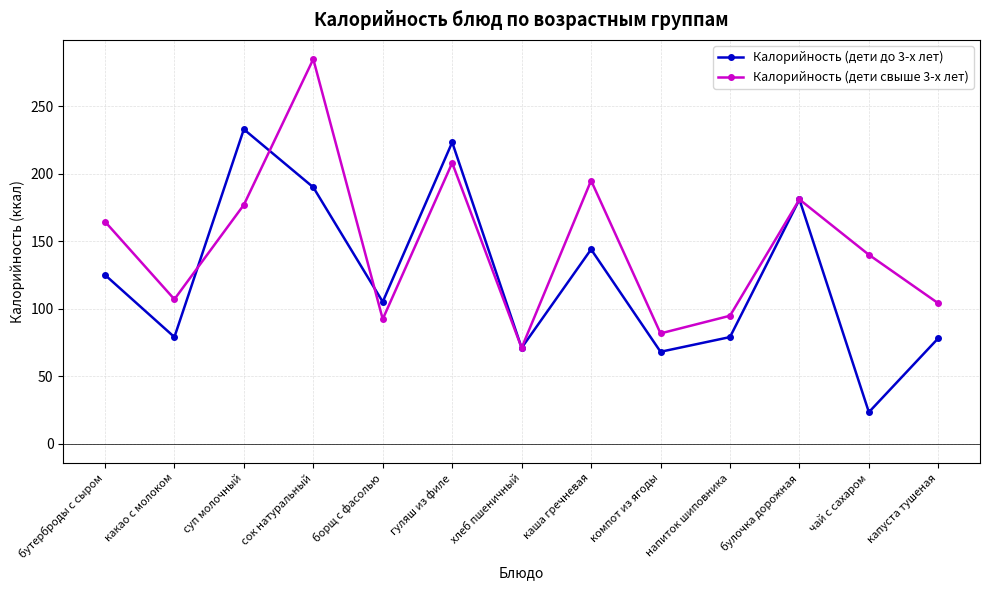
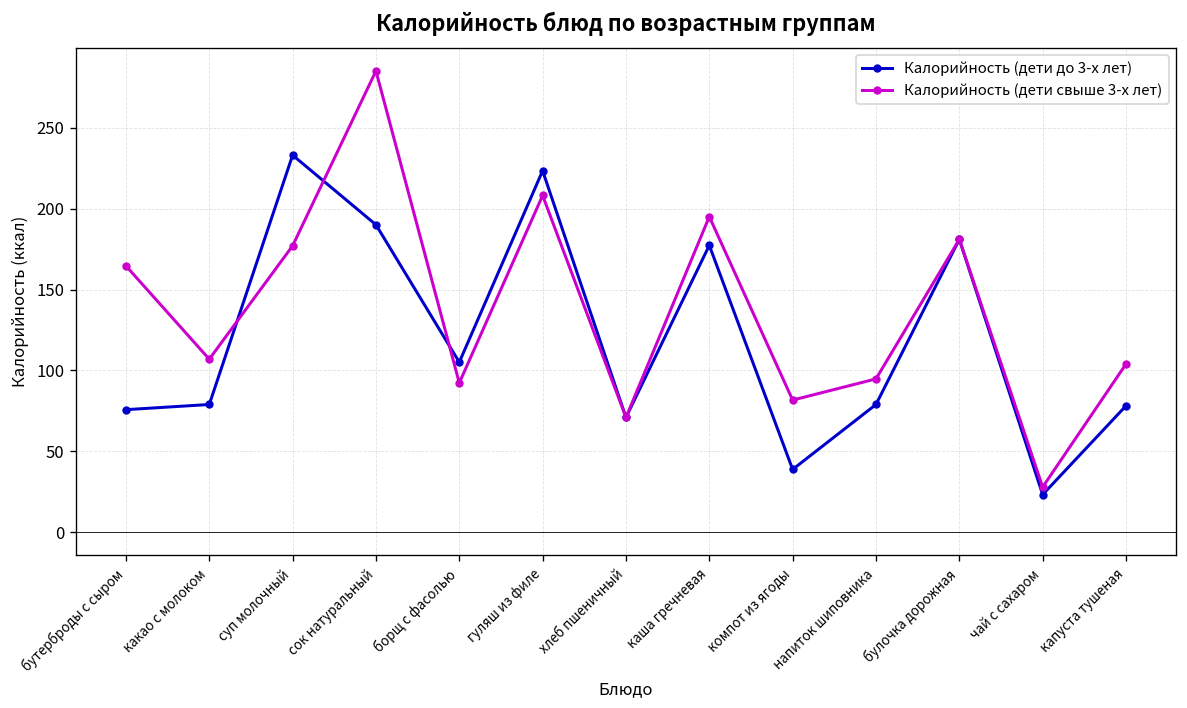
Калорийность (дети до 3-х лет), бутерброды с сыром: 125 -> 76
Калорийность (дети до 3-х лет), каша гречневая: 144 -> 177
Калорийность (дети до 3-х лет), компот из ягоды: 68 -> 39
Калорийность (дети свыше 3-х лет), чай с сахаром: 140 -> 28
